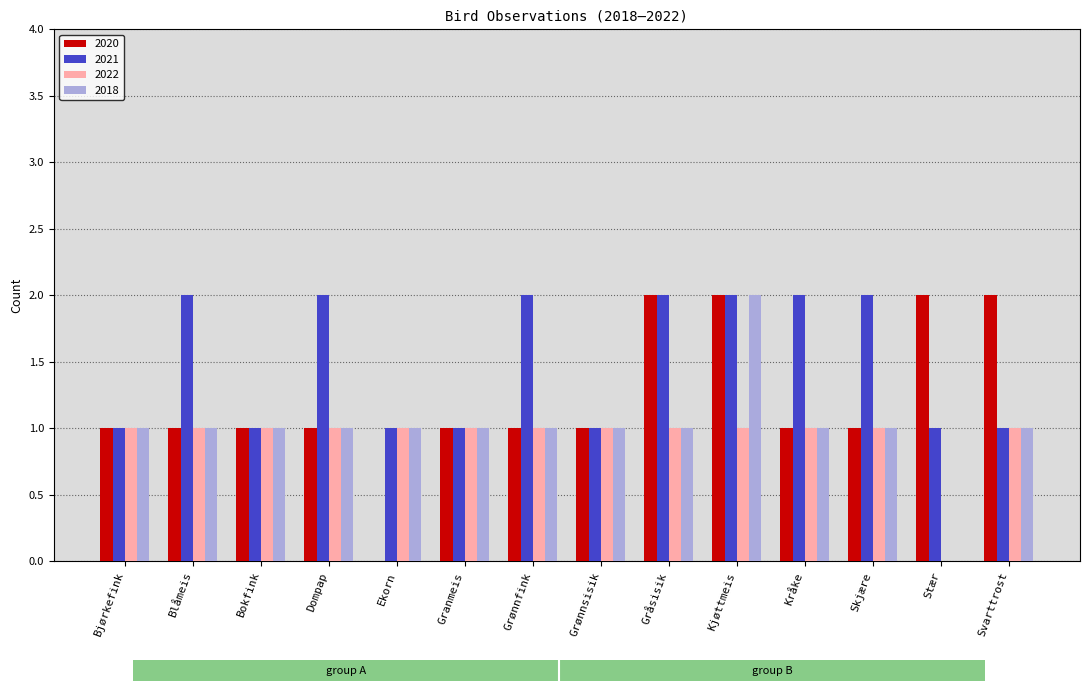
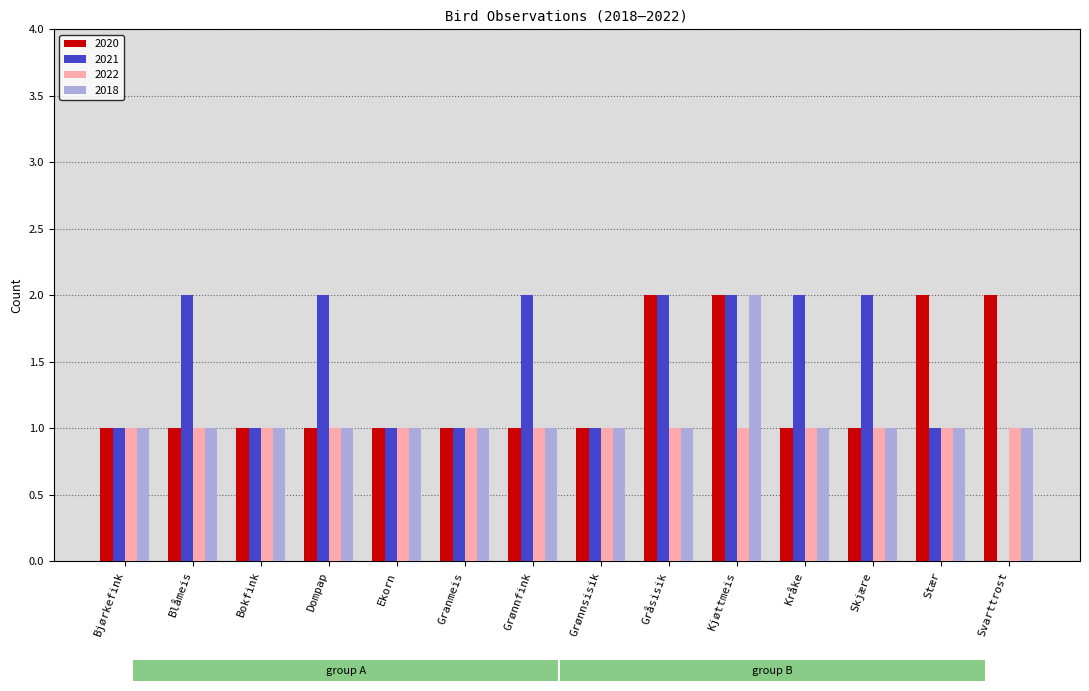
2020, Ekorn: 0 -> 1
2022, Stær: 0 -> 1
2018, Stær: 0 -> 1
2021, Svarttrost: 1 -> 0
